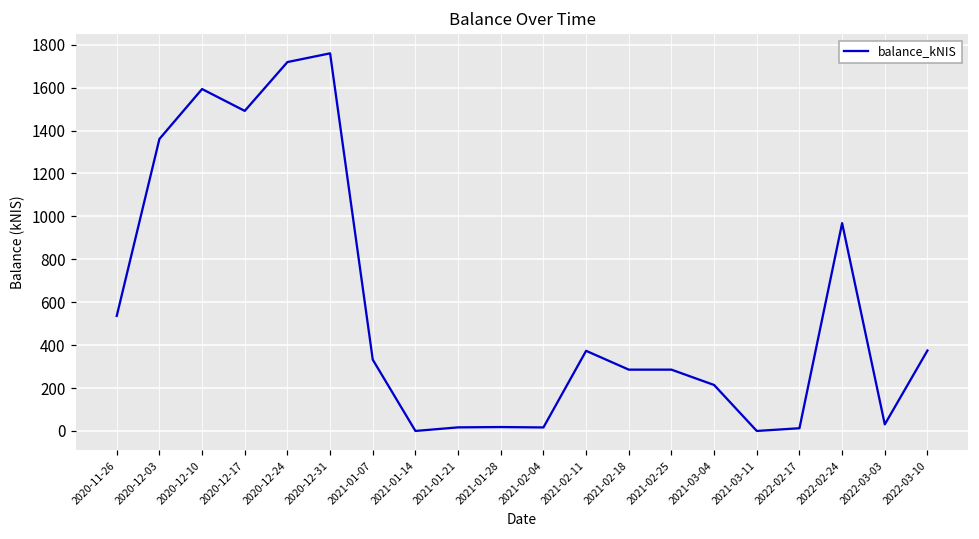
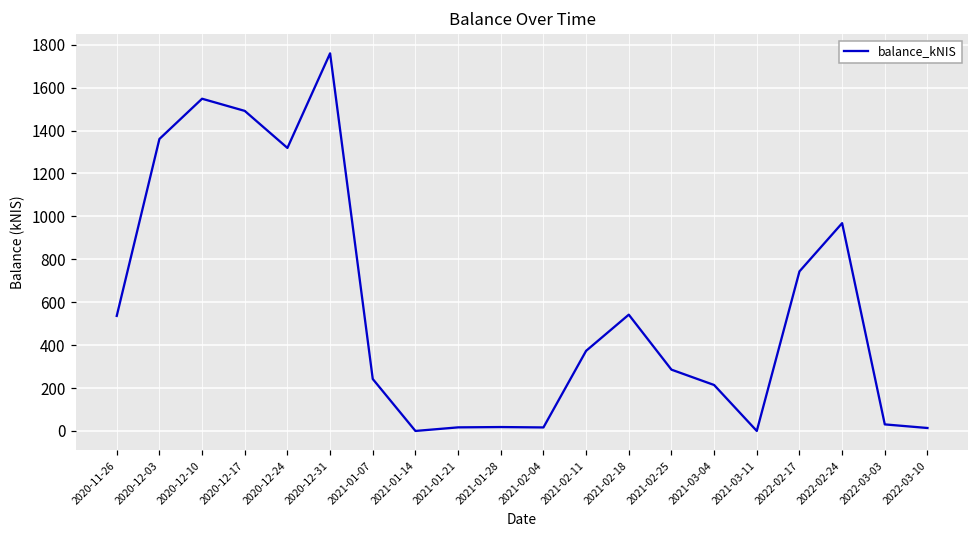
2020-12-10: 1590 -> 1550
2020-12-24: 1720 -> 1320
2021-01-07: 330 -> 240
2021-02-18: 290 -> 540
2022-02-17: 10 -> 740
2022-03-10: 370 -> 10
